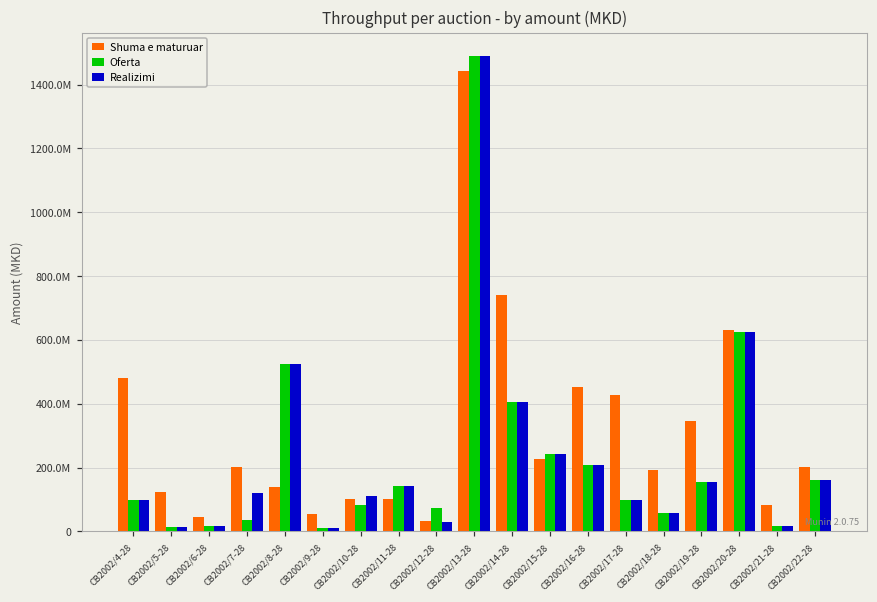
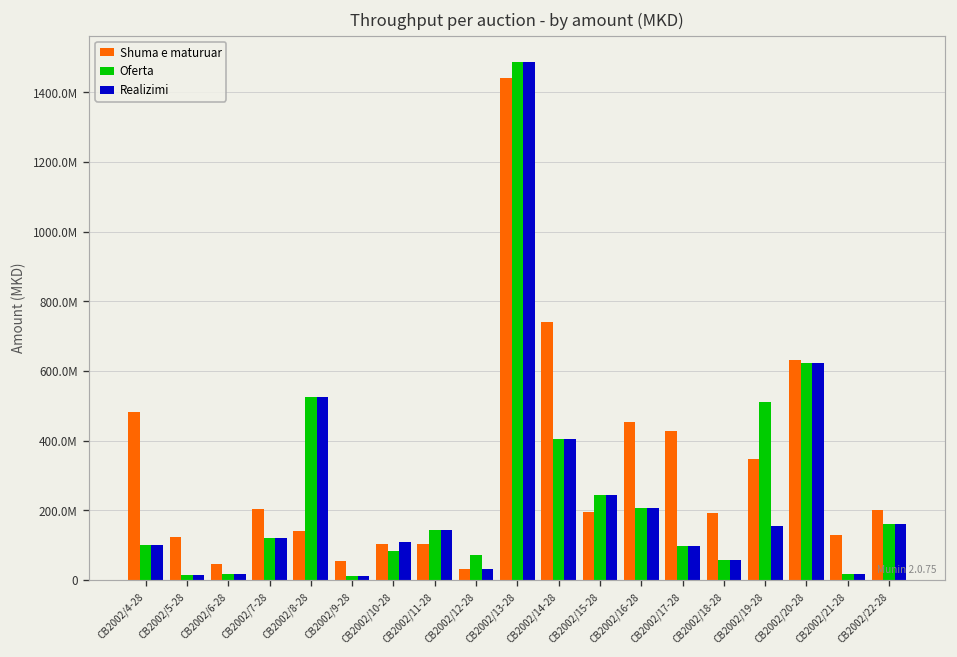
Oferta, CB2002/7-28: 40000000 -> 120000000
Shuma e maturuar, CB2002/15-28: 230000000 -> 190000000
Oferta, CB2002/19-28: 160000000 -> 510000000
Shuma e maturuar, CB2002/21-28: 80000000 -> 130000000
